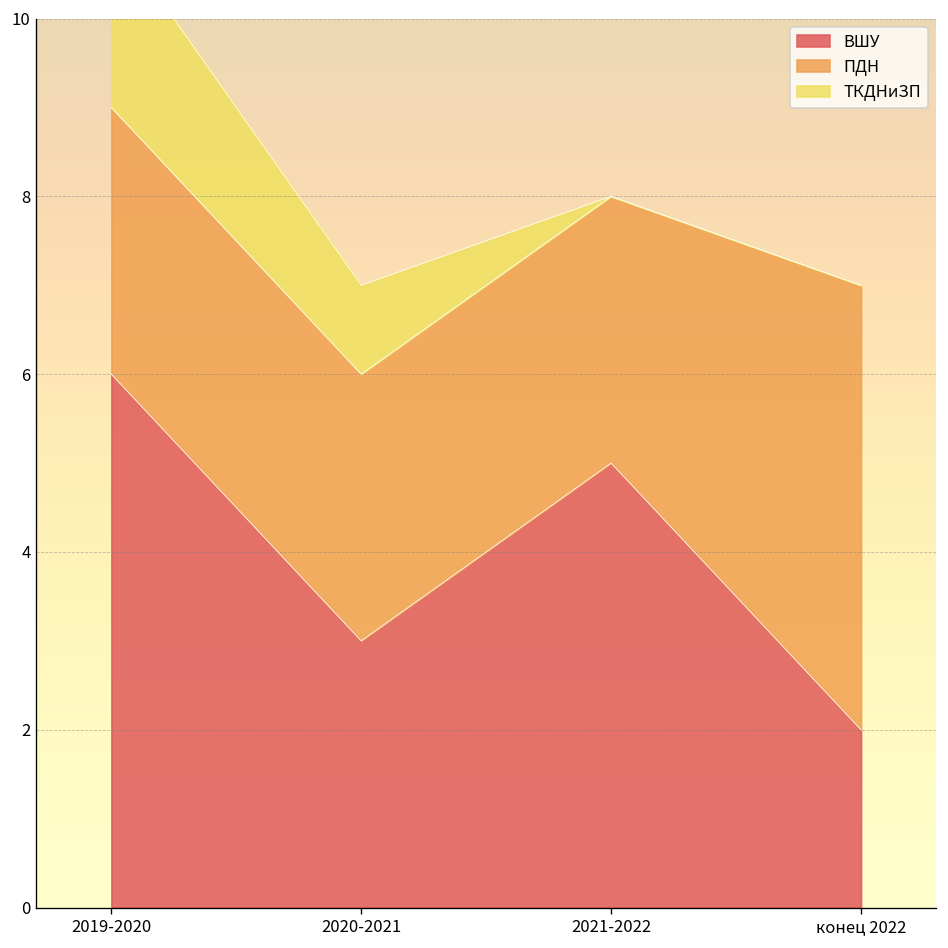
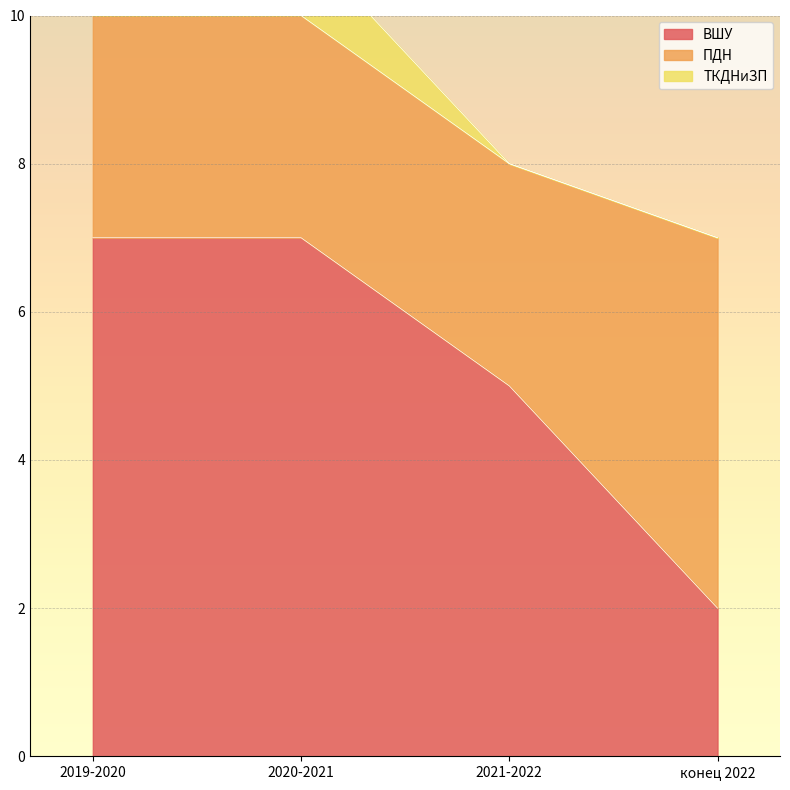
ВШУ, 2019-2020: 6 -> 7
ВШУ, 2020-2021: 3 -> 7
